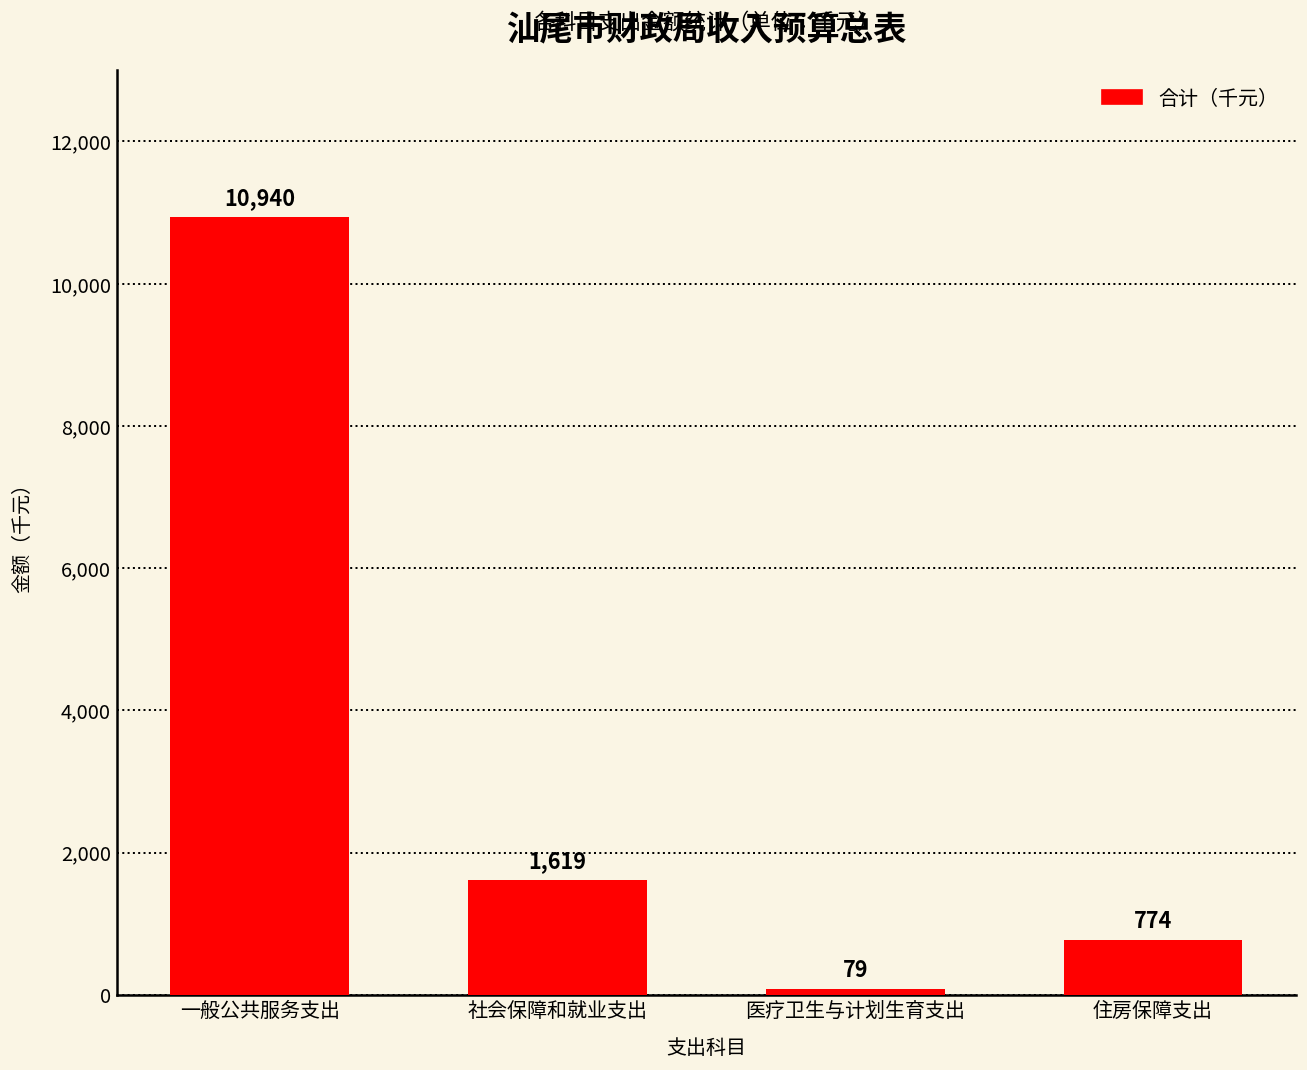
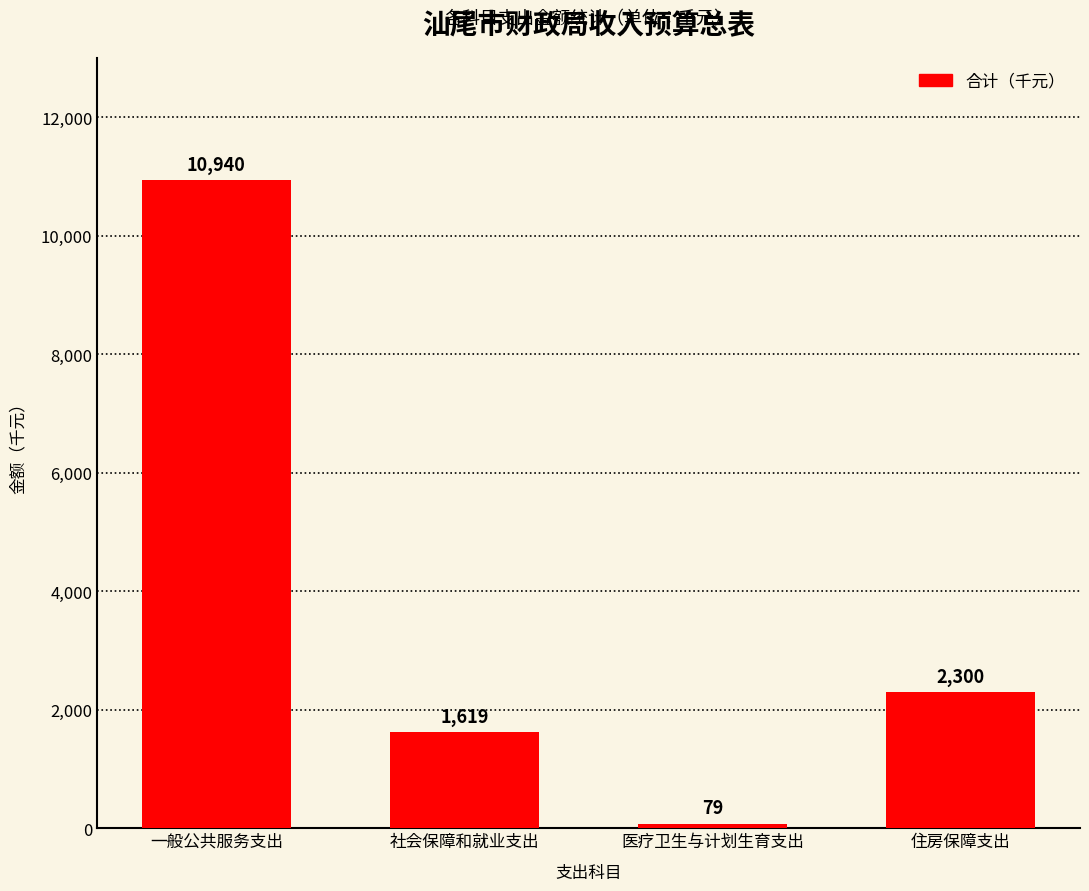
住房保障支出: 774 -> 2,300
